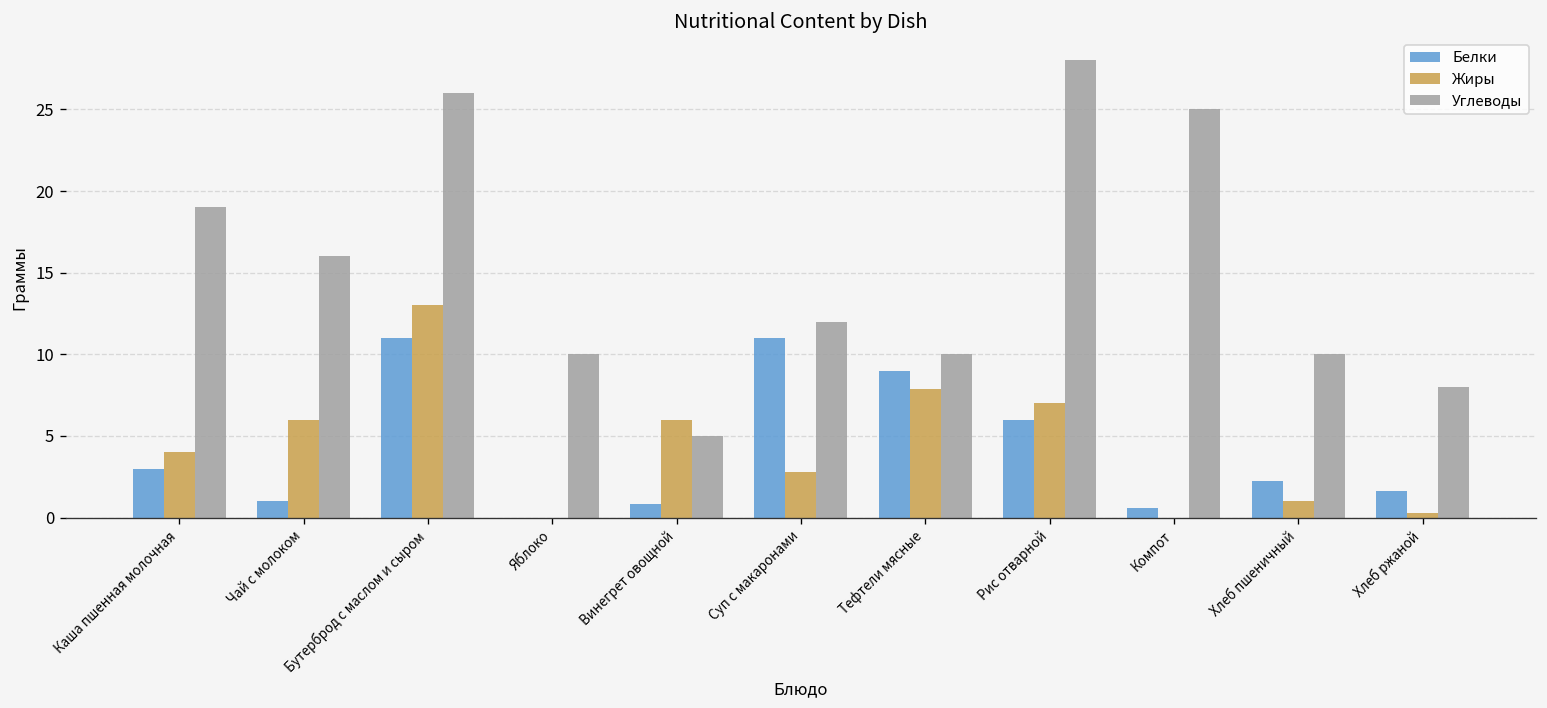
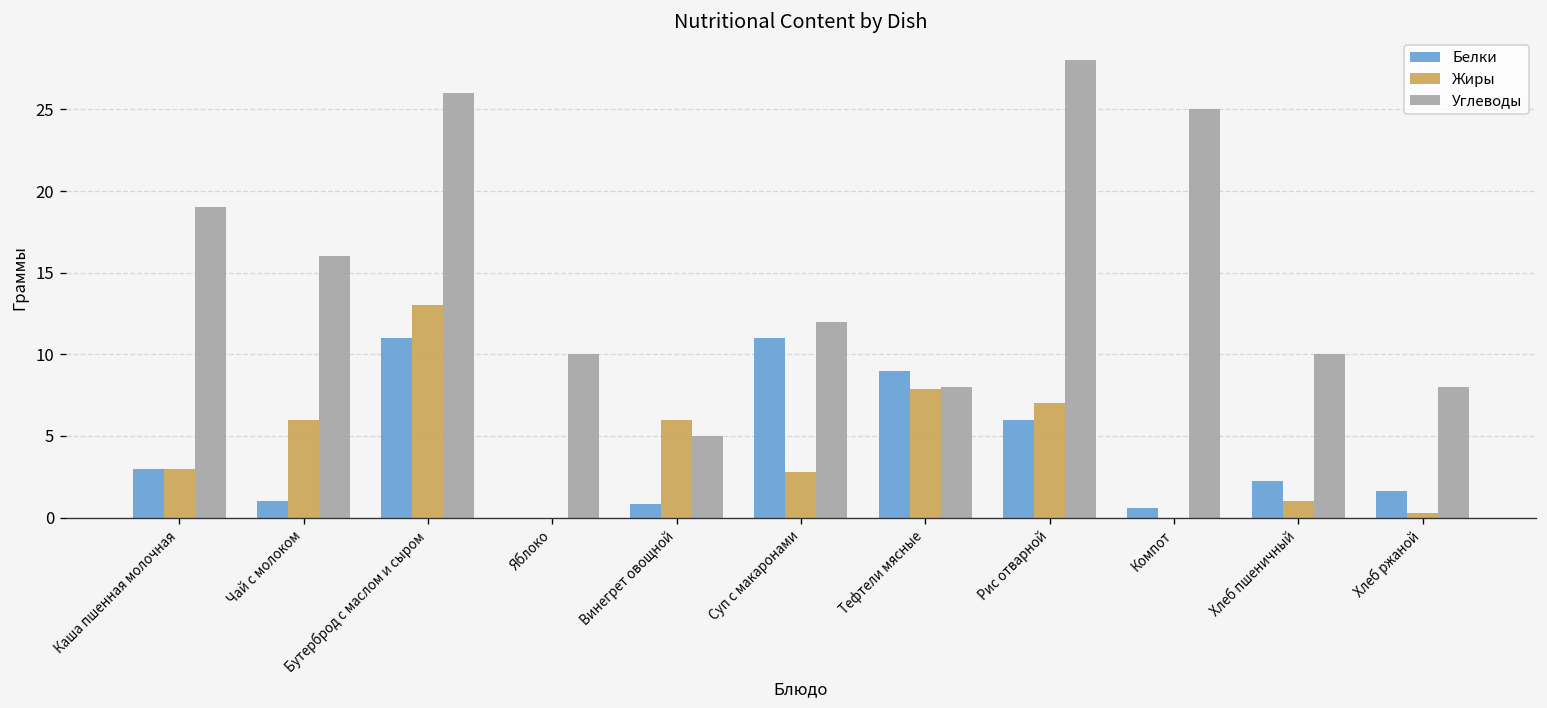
Жиры, Каша пшенная молочная: 4 -> 3
Углеводы, Тефтели мясные: 10 -> 8
